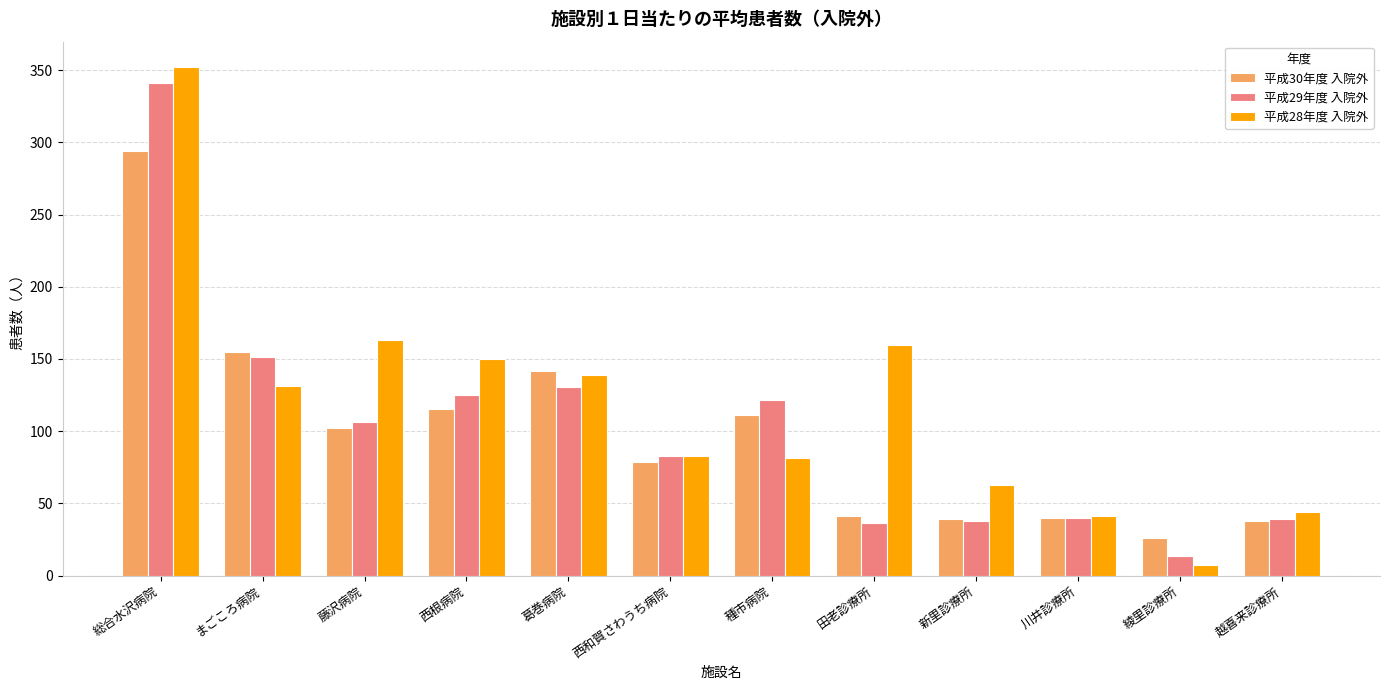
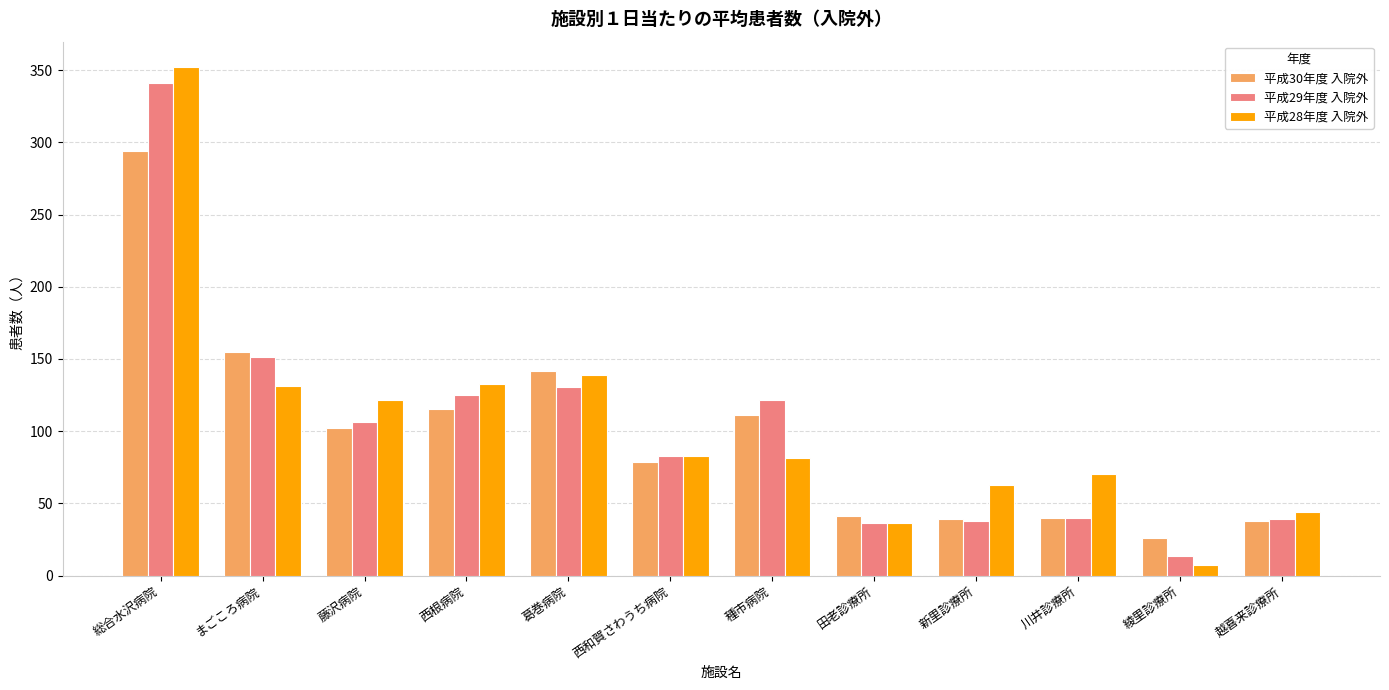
平成28年度 入院外, 藤沢病院: 163 -> 122
平成28年度 入院外, 西根病院: 150 -> 133
平成28年度 入院外, 田老診療所: 160 -> 36
平成28年度 入院外, 川井診療所: 41 -> 70
